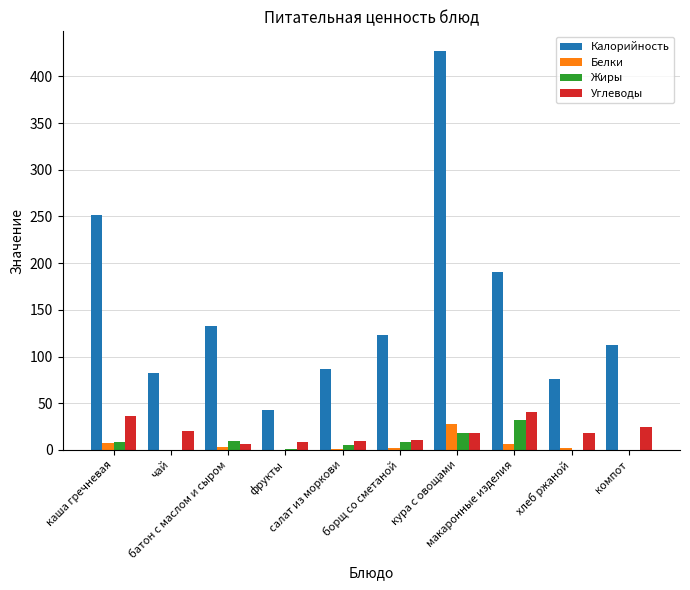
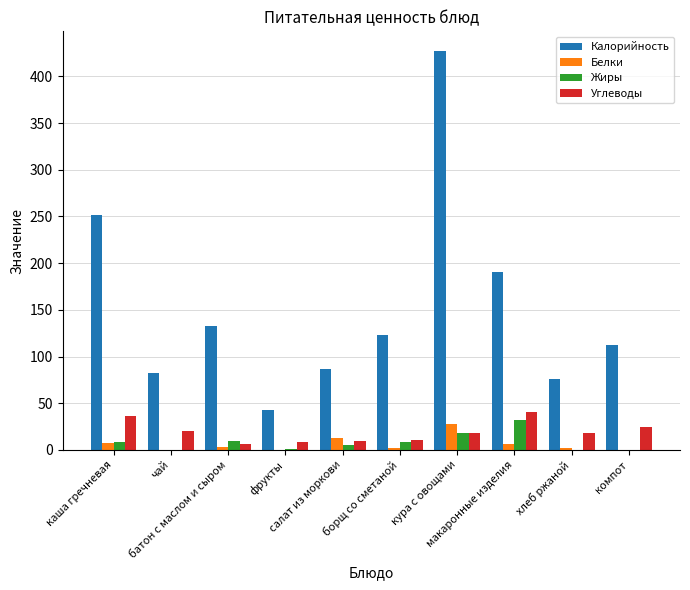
Белки, салат из моркови: 0 -> 10
